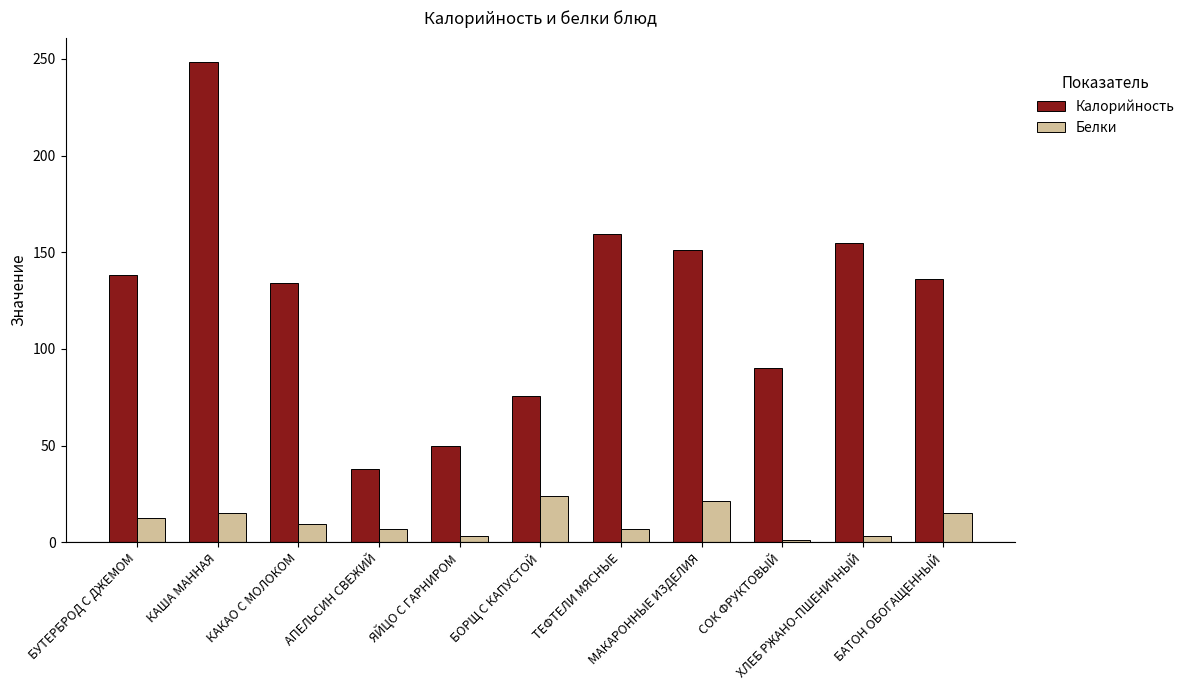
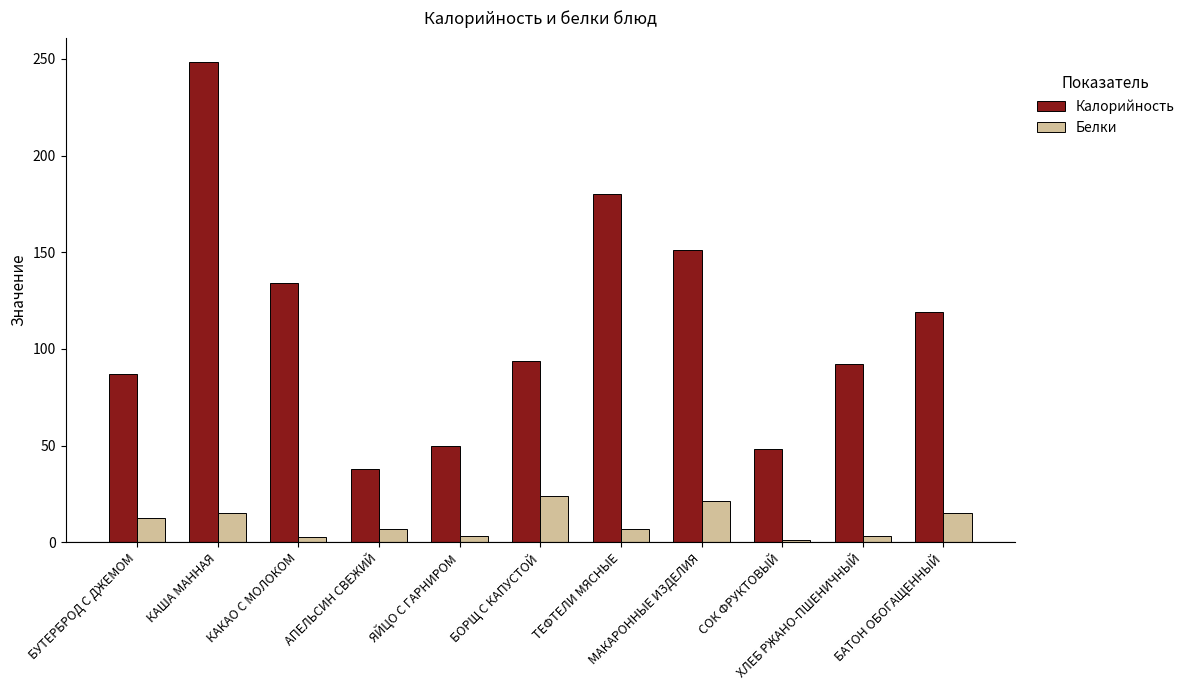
Калорийность, БУТЕРБРОД С ДЖЕМОМ: 139 -> 87
Белки, КАКАО С МОЛОКОМ: 9 -> 3
Калорийность, БОРЩ С КАПУСТОЙ: 76 -> 94
Калорийность, ТЕФТЕЛИ МЯСНЫЕ: 160 -> 180
Калорийность, СОК ФРУКТОВЫЙ: 90 -> 48
Калорийность, ХЛЕБ РЖАНО-ПШЕНИЧНЫЙ: 155 -> 92
Калорийность, БАТОН ОБОГАЩЕННЫЙ: 136 -> 119
